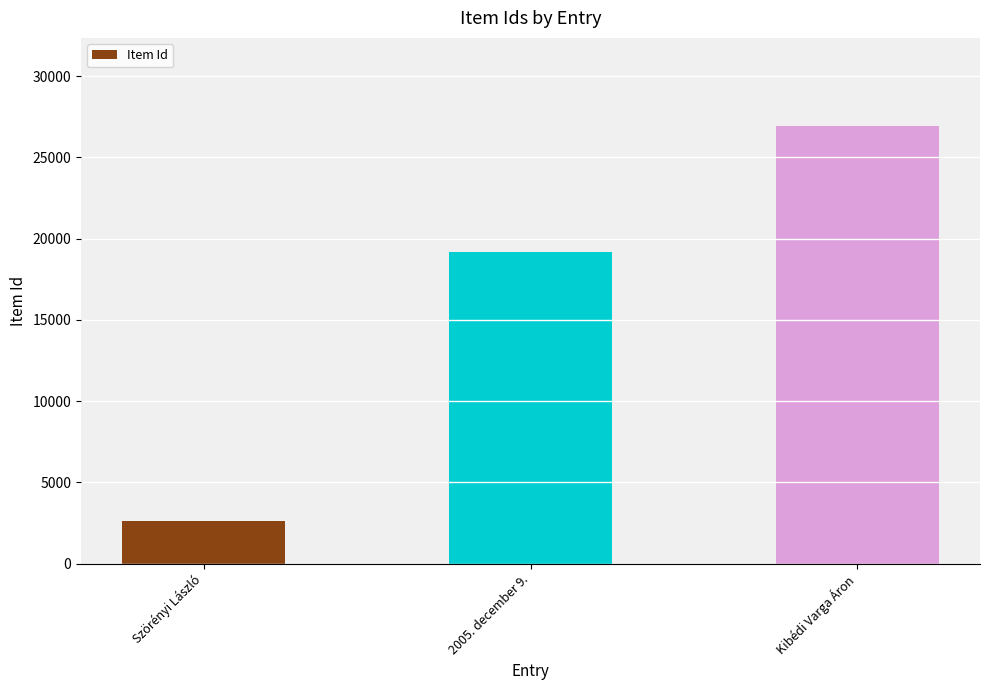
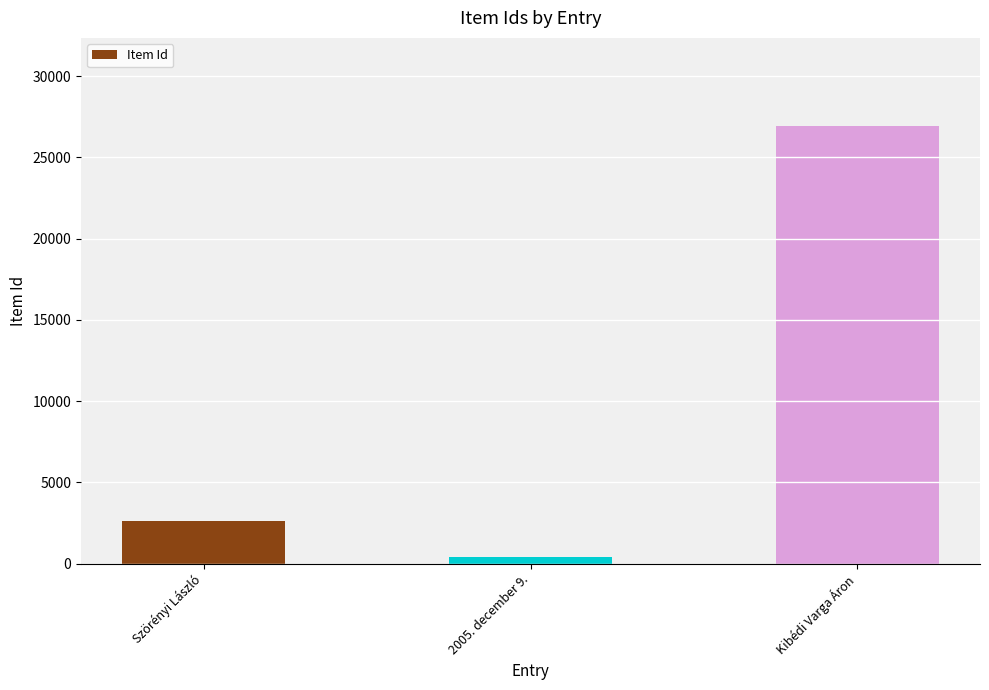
2005. december 9.: 19200 -> 400
